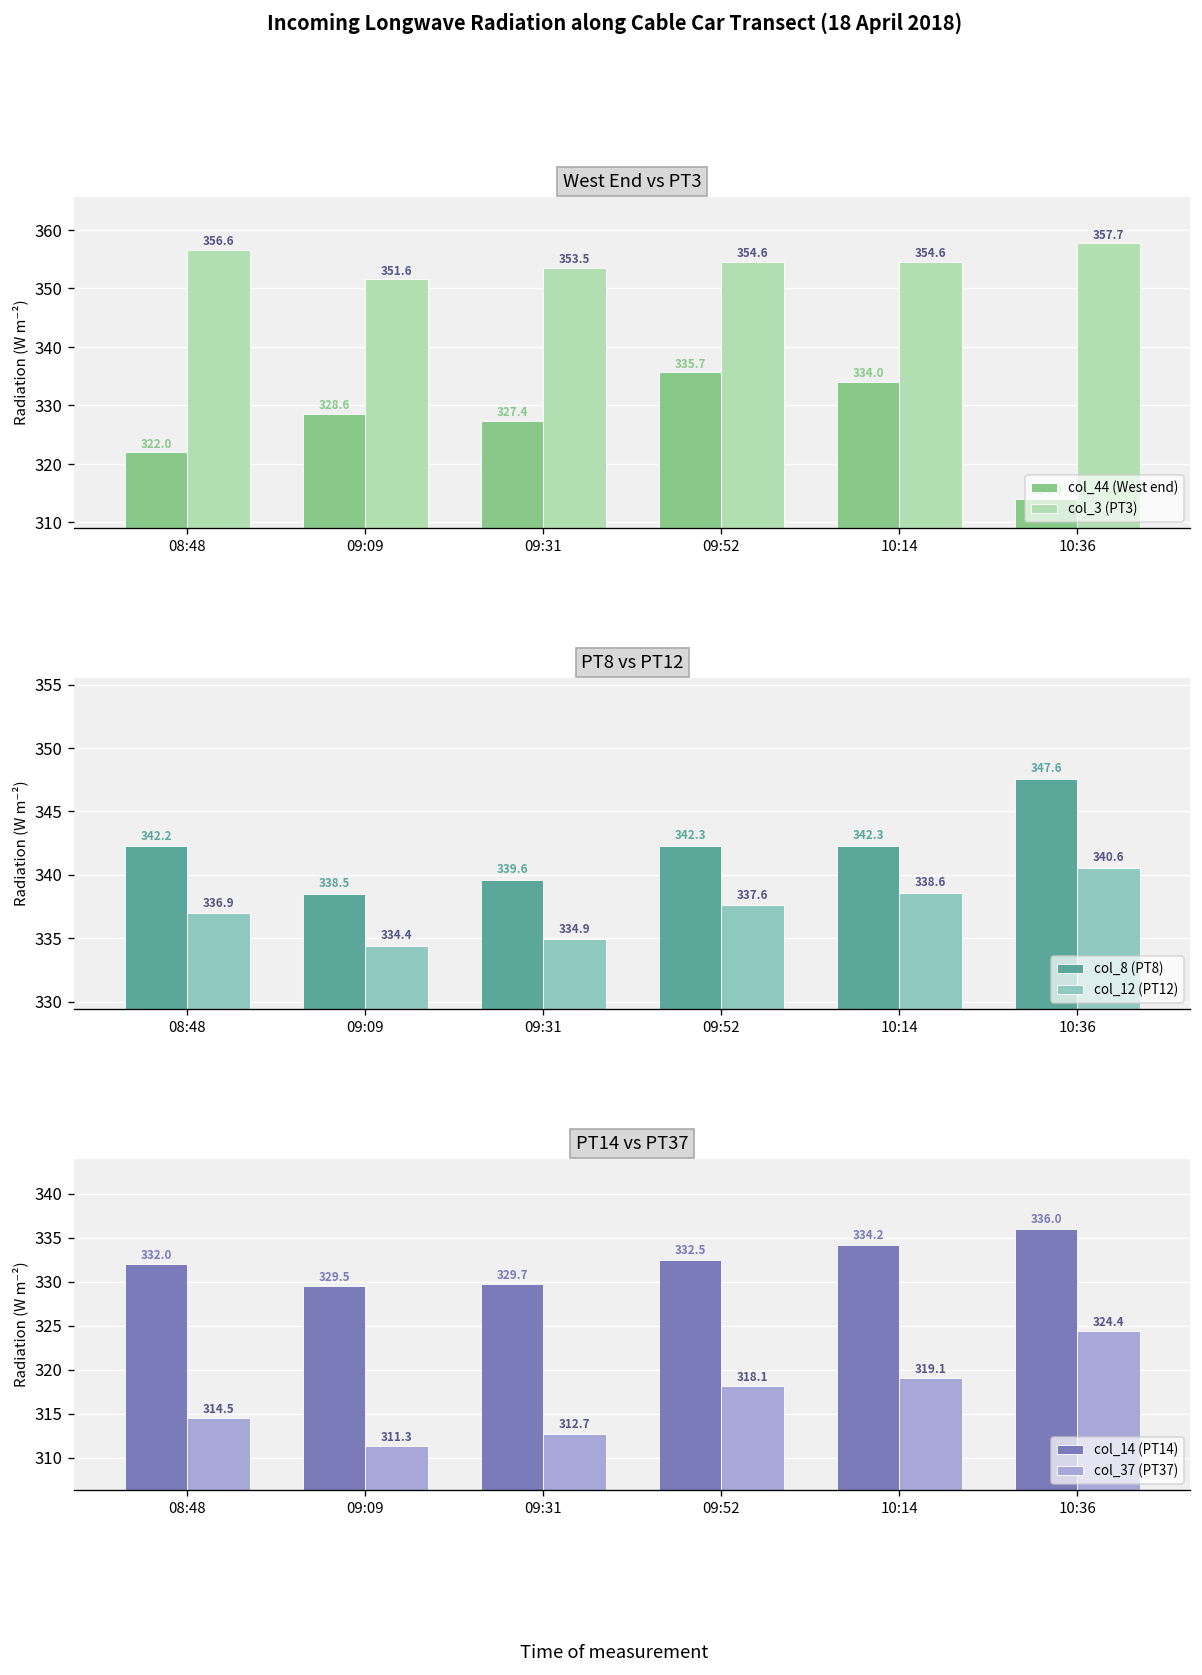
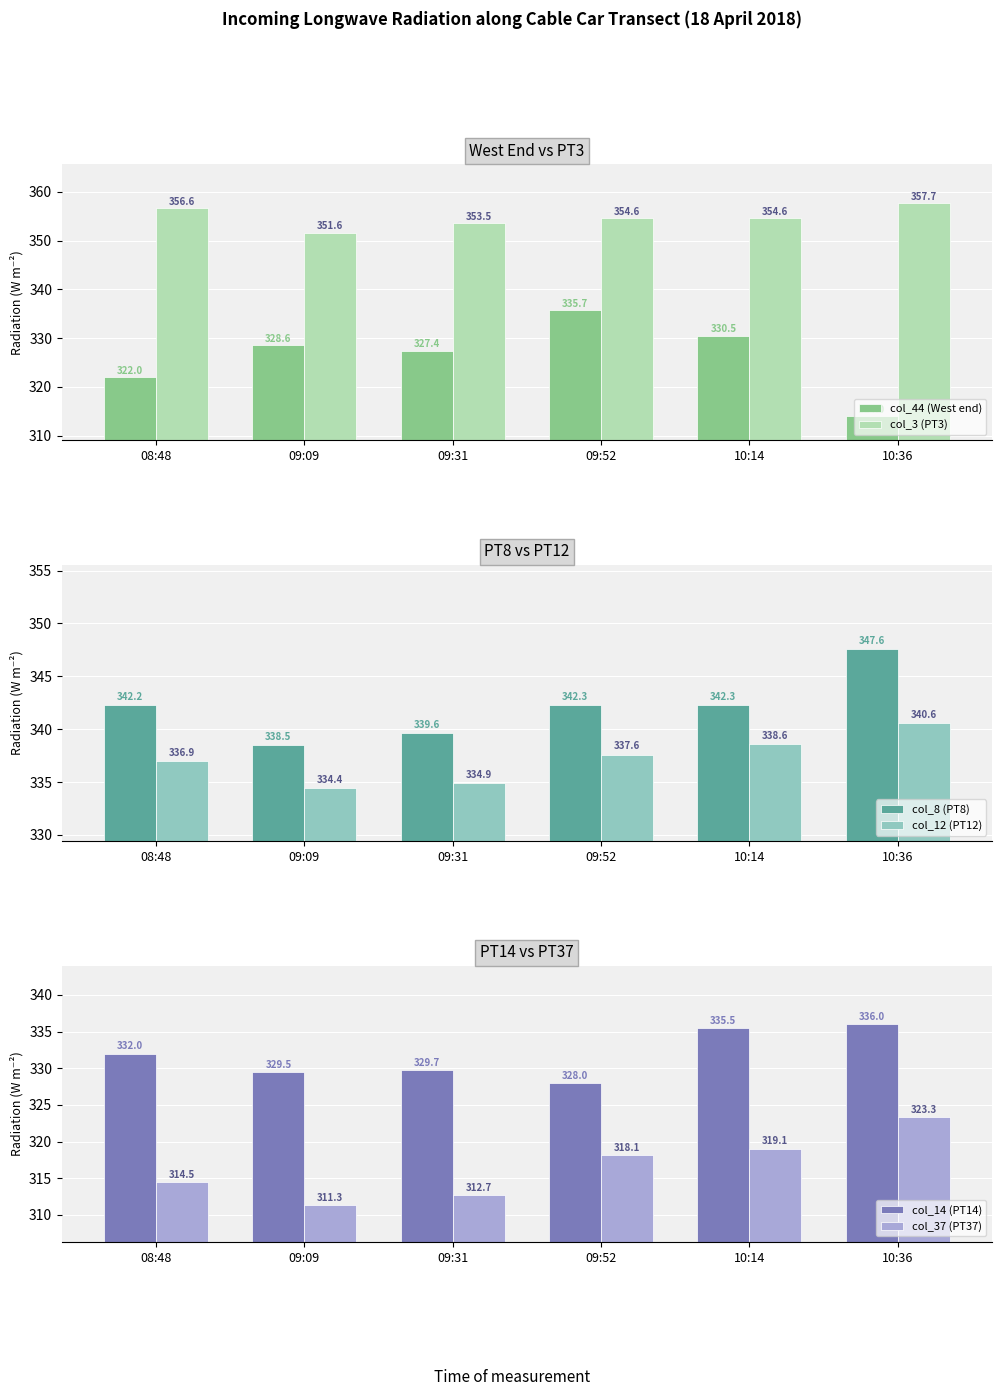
West End vs PT3, col_44 (West end), 10:14: 334.0 -> 330.5
PT14 vs PT37, col_14 (PT14), 09:52: 332.5 -> 328.0
PT14 vs PT37, col_14 (PT14), 10:14: 334.2 -> 335.5
PT14 vs PT37, col_37 (PT37), 10:36: 324.4 -> 323.3
